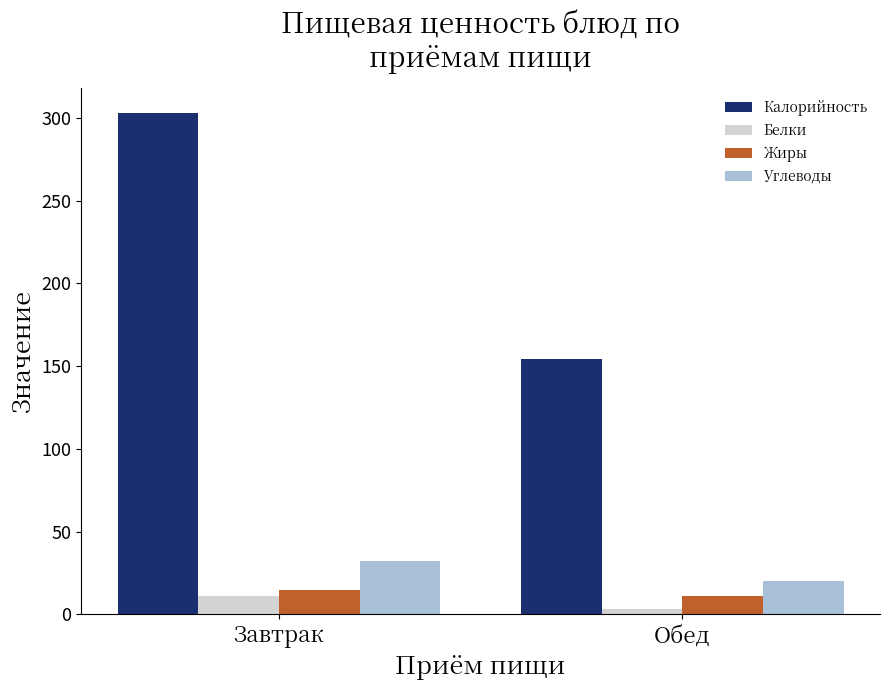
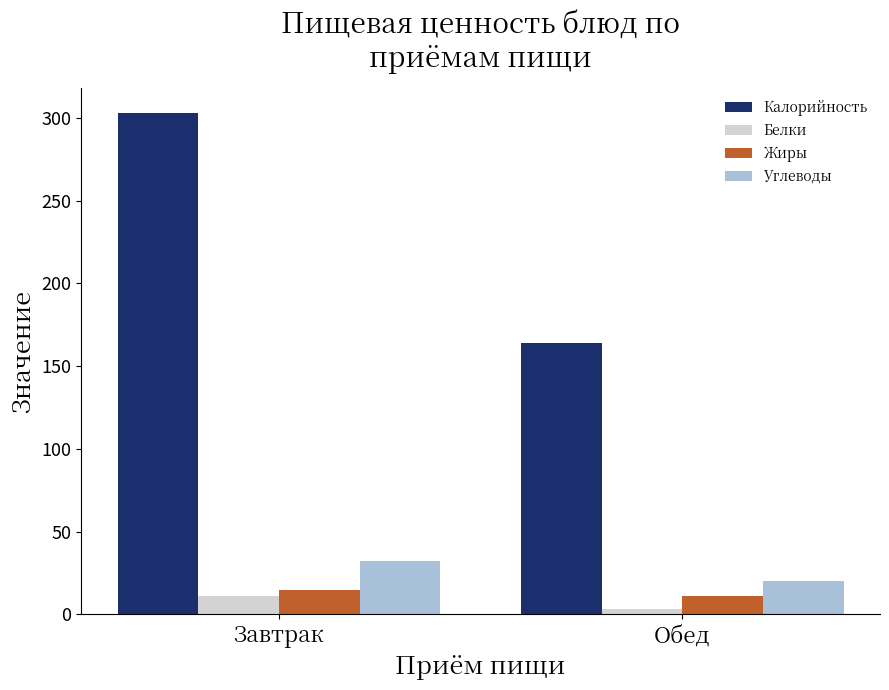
Калорийность, Обед: 154 -> 164
